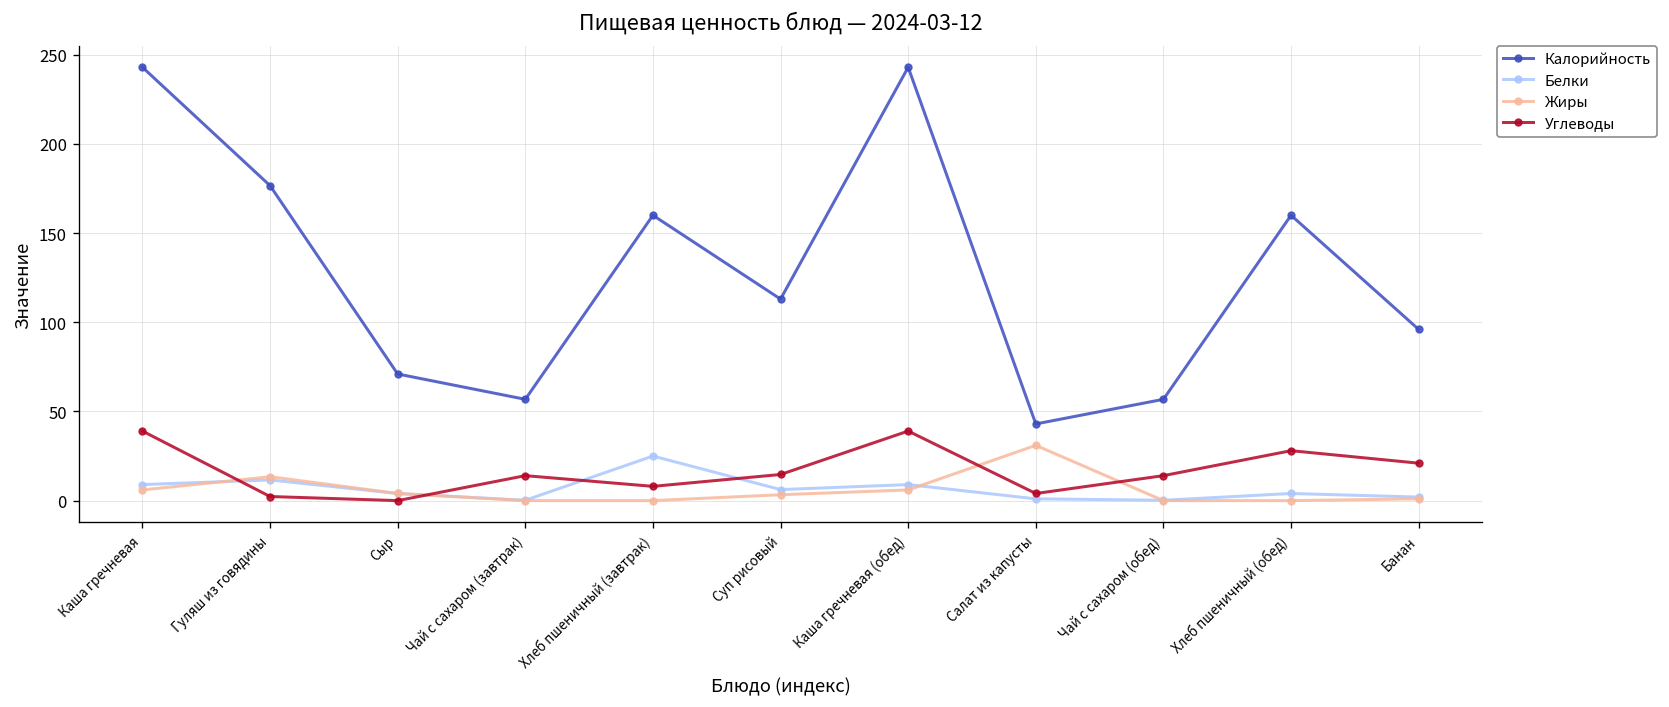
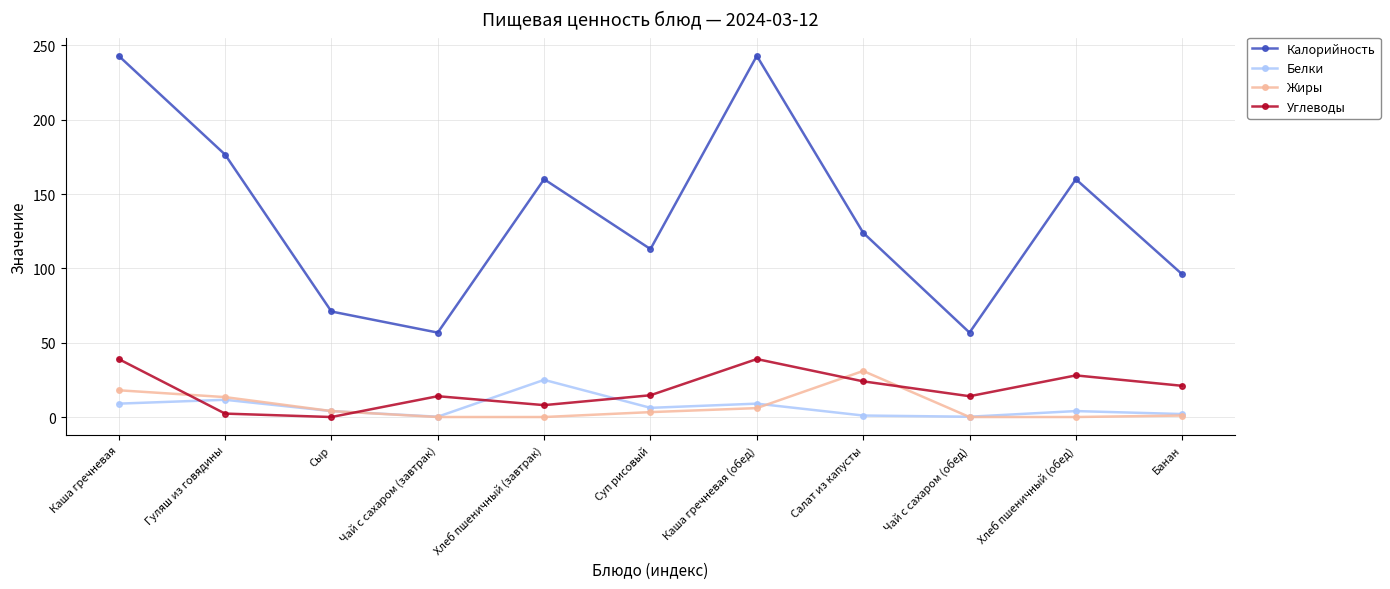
Жиры, Каша гречневая: 6 -> 18
Калорийность, Салат из капусты: 43 -> 124
Углеводы, Салат из капусты: 4 -> 24
